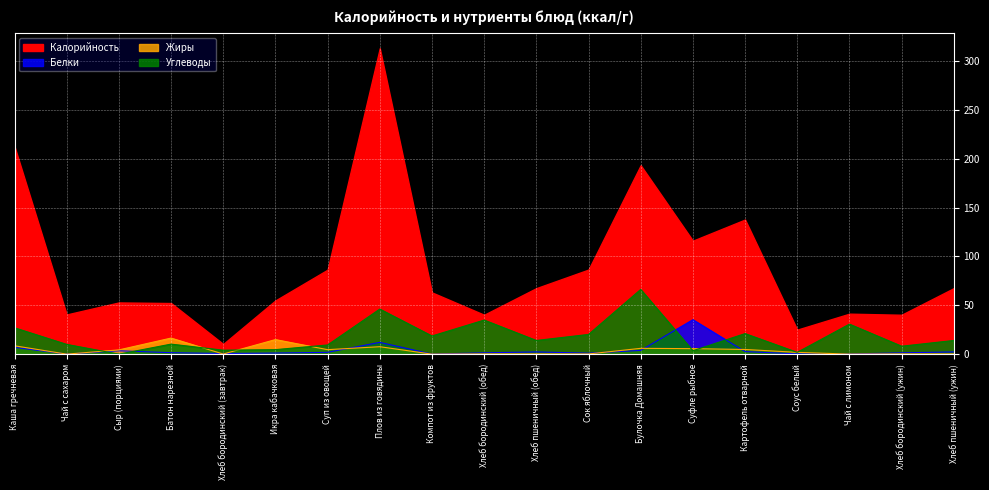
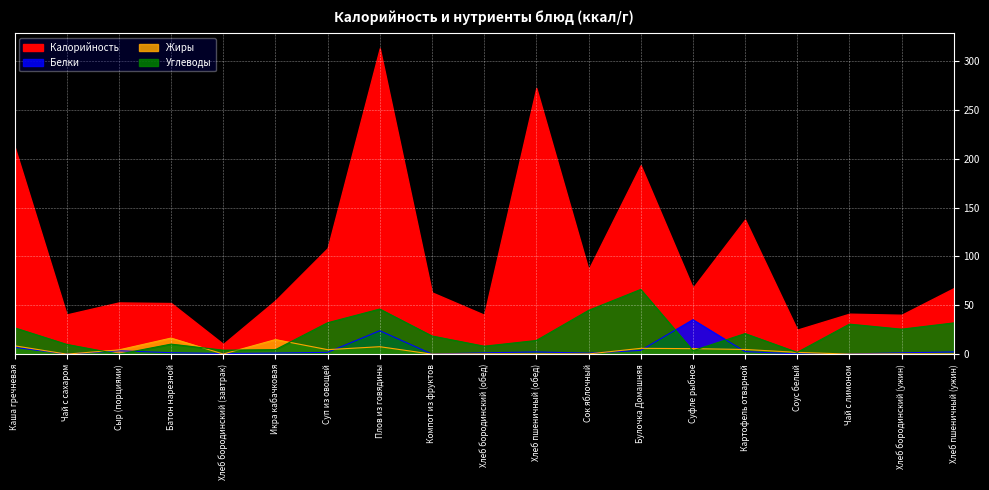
Калорийность, Суп из овощей: 90 -> 110
Углеводы, Суп из овощей: 10 -> 30
Белки, Плов из говядины: 10 -> 20
Углеводы, Хлеб бородинский (обед): 30 -> 10
Калорийность, Хлеб пшеничный (обед): 70 -> 270
Углеводы, Сок яблочный: 20 -> 40
Калорийность, Суфле рыбное: 120 -> 70
Углеводы, Хлеб бородинский (ужин): 10 -> 30
Углеводы, Хлеб пшеничный (ужин): 10 -> 30
